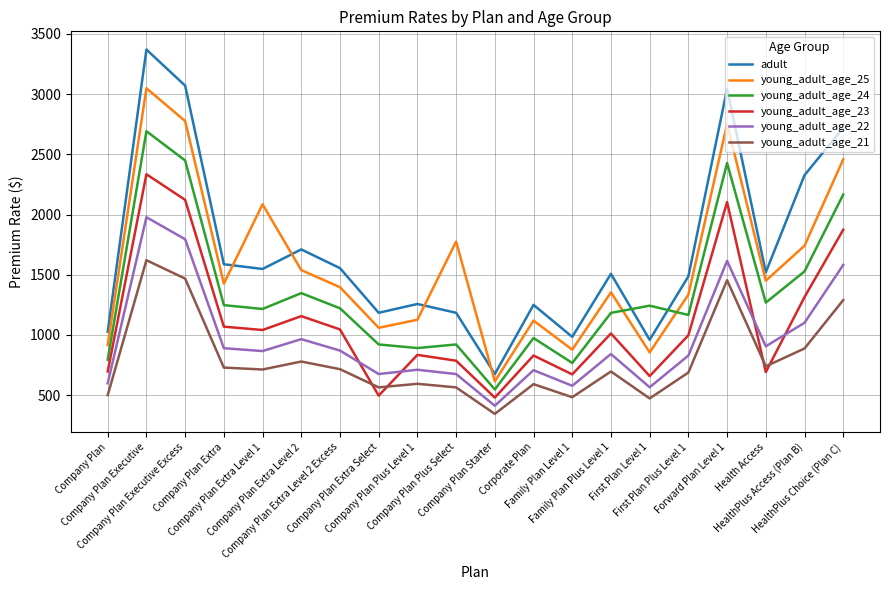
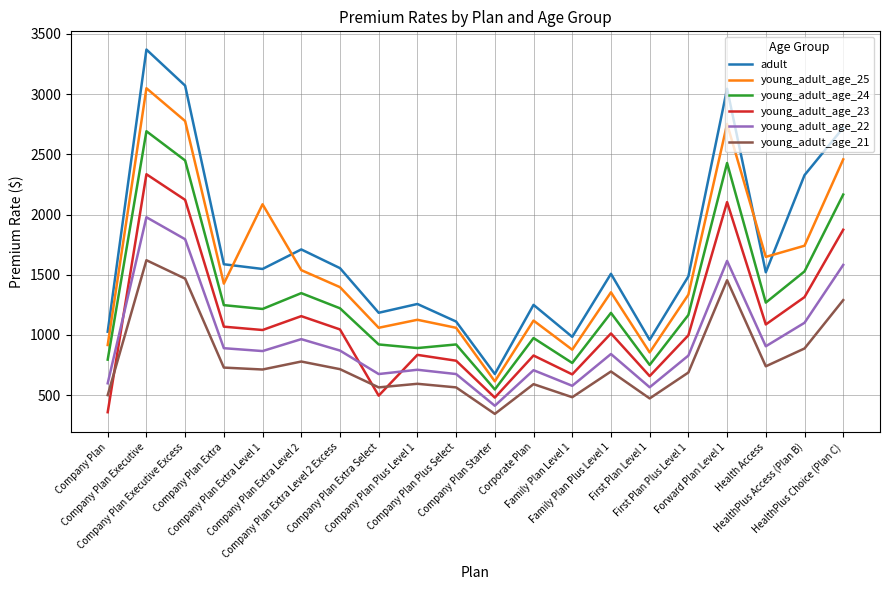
young_adult_age_23, Company Plan: 700 -> 360
adult, Company Plan Plus Select: 1180 -> 1110
young_adult_age_25, Company Plan Plus Select: 1770 -> 1060
young_adult_age_24, First Plan Level 1: 1240 -> 750
young_adult_age_25, Health Access: 1450 -> 1650
young_adult_age_23, Health Access: 690 -> 1090
